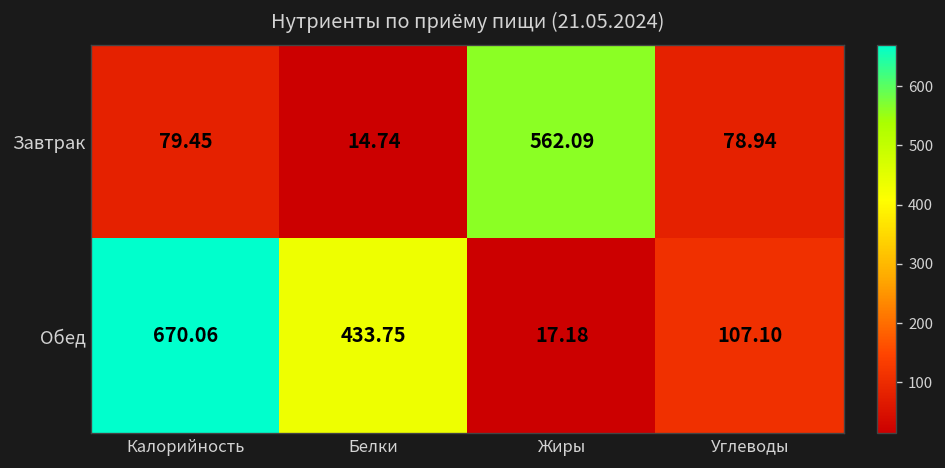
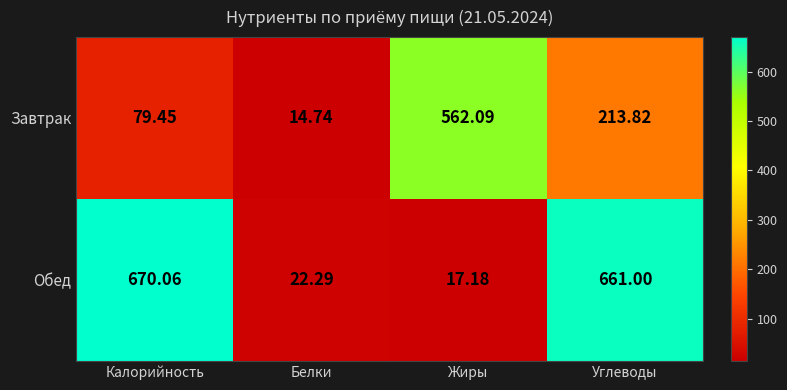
Завтрак, Углеводы: 78.94 -> 213.82
Обед, Белки: 433.75 -> 22.29
Обед, Углеводы: 107.10 -> 661.00
